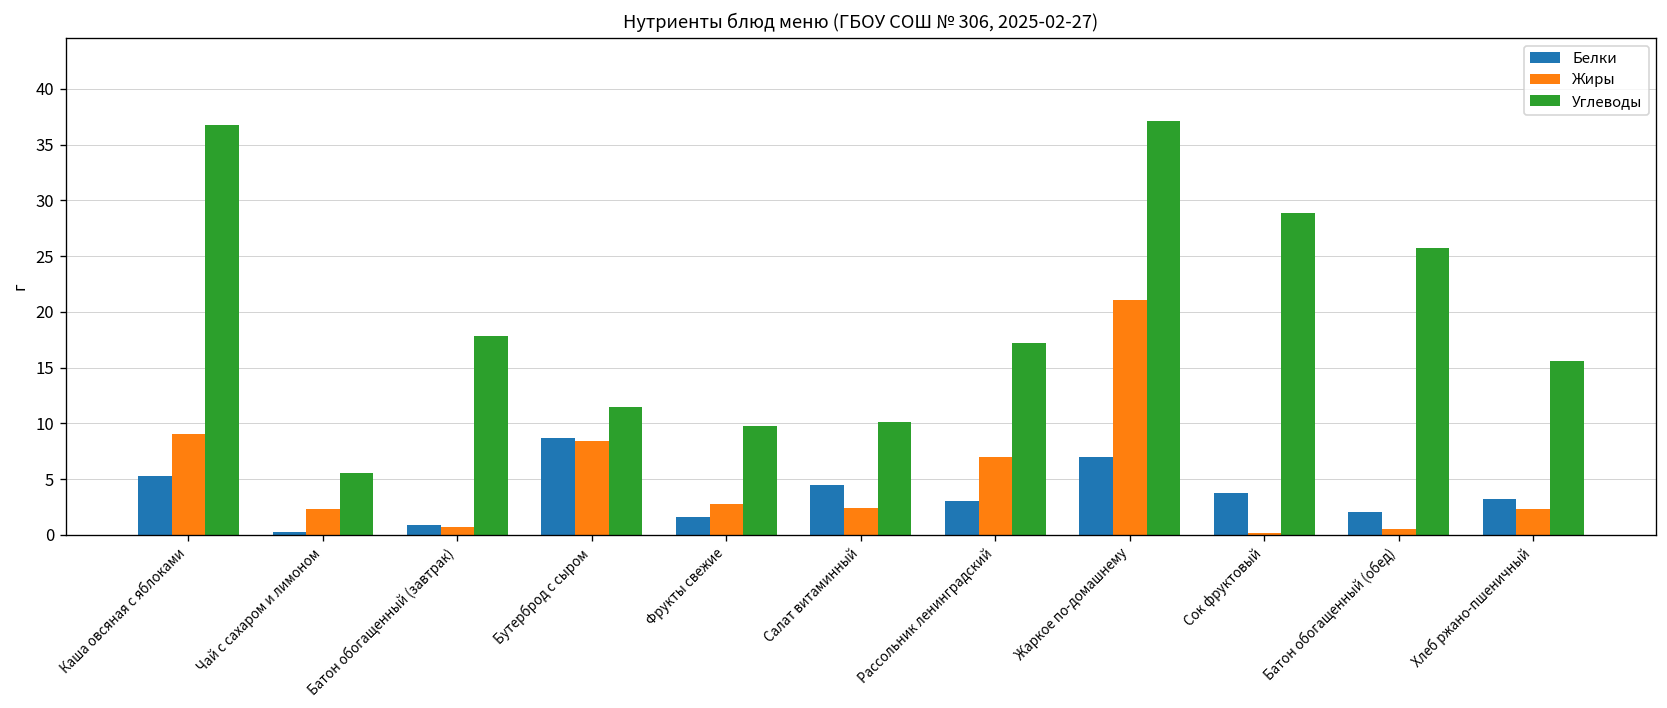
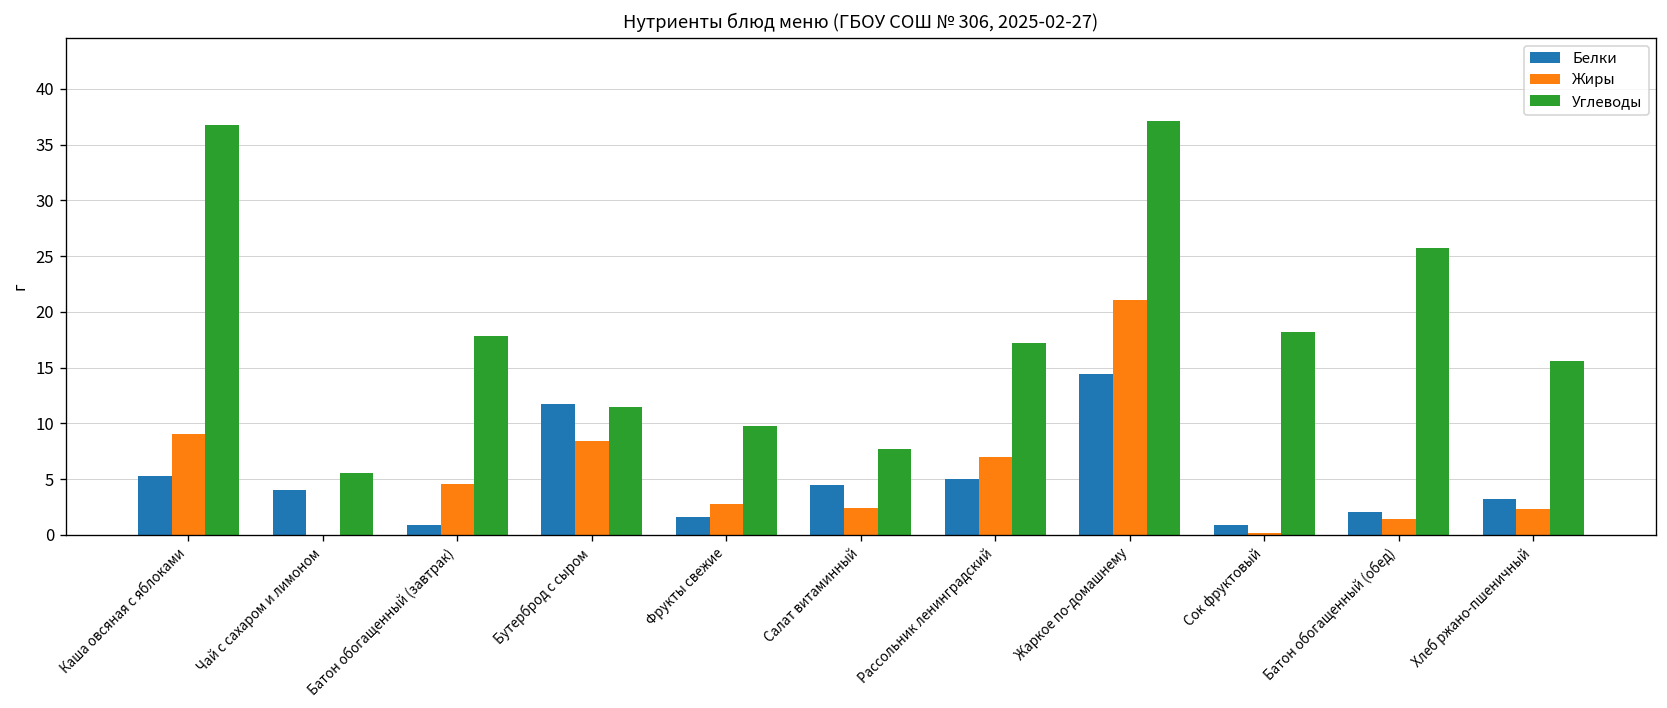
Белки, Чай с сахаром и лимоном: 0 -> 4
Жиры, Чай с сахаром и лимоном: 2 -> 0
Жиры, Батон обогащенный (завтрак): 1 -> 5
Белки, Бутерброд с сыром: 9 -> 12
Углеводы, Салат витаминный: 10 -> 8
Белки, Рассольник ленинградский: 3 -> 5
Белки, Жаркое по-домашнему: 7 -> 14
Белки, Сок фруктовый: 4 -> 1
Углеводы, Сок фруктовый: 29 -> 18
Жиры, Батон обогащенный (обед): 0.6 -> 1.5
